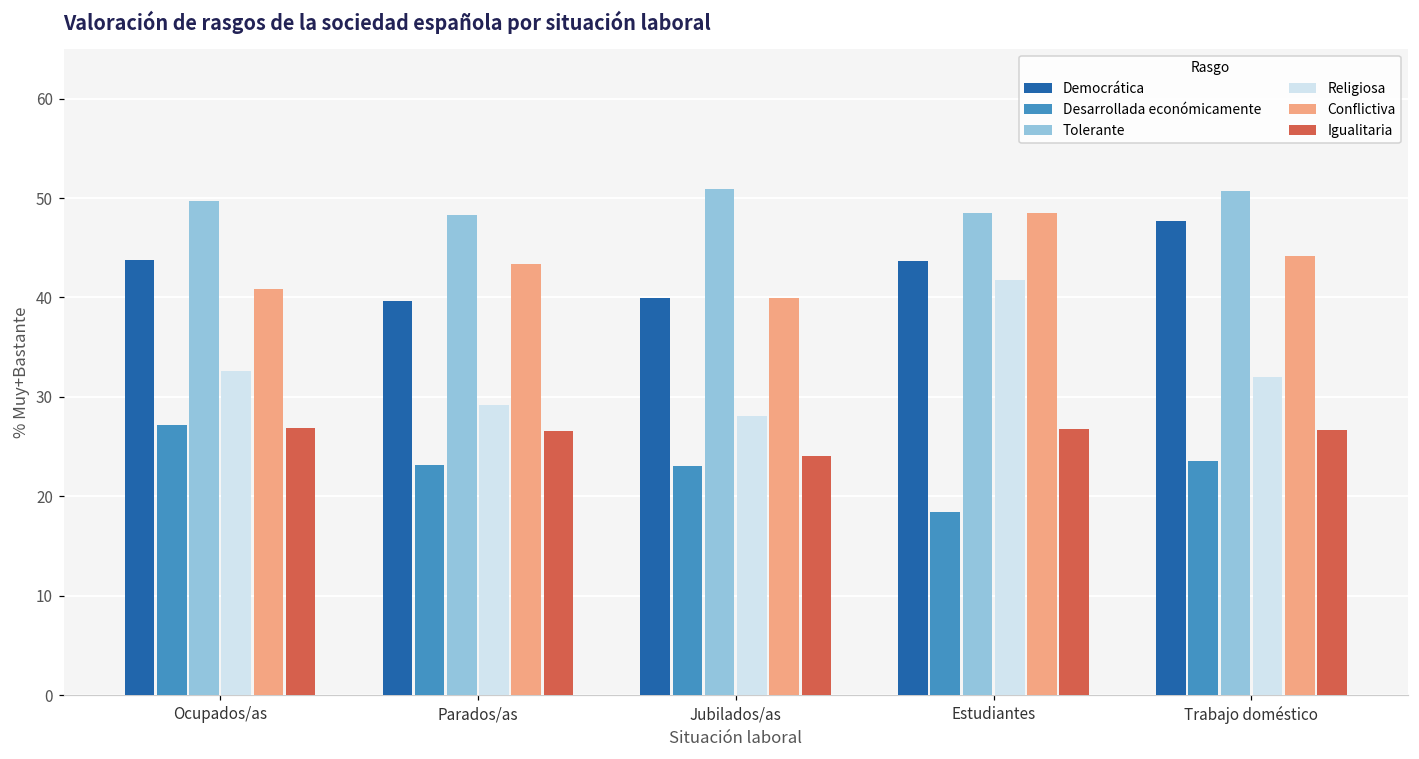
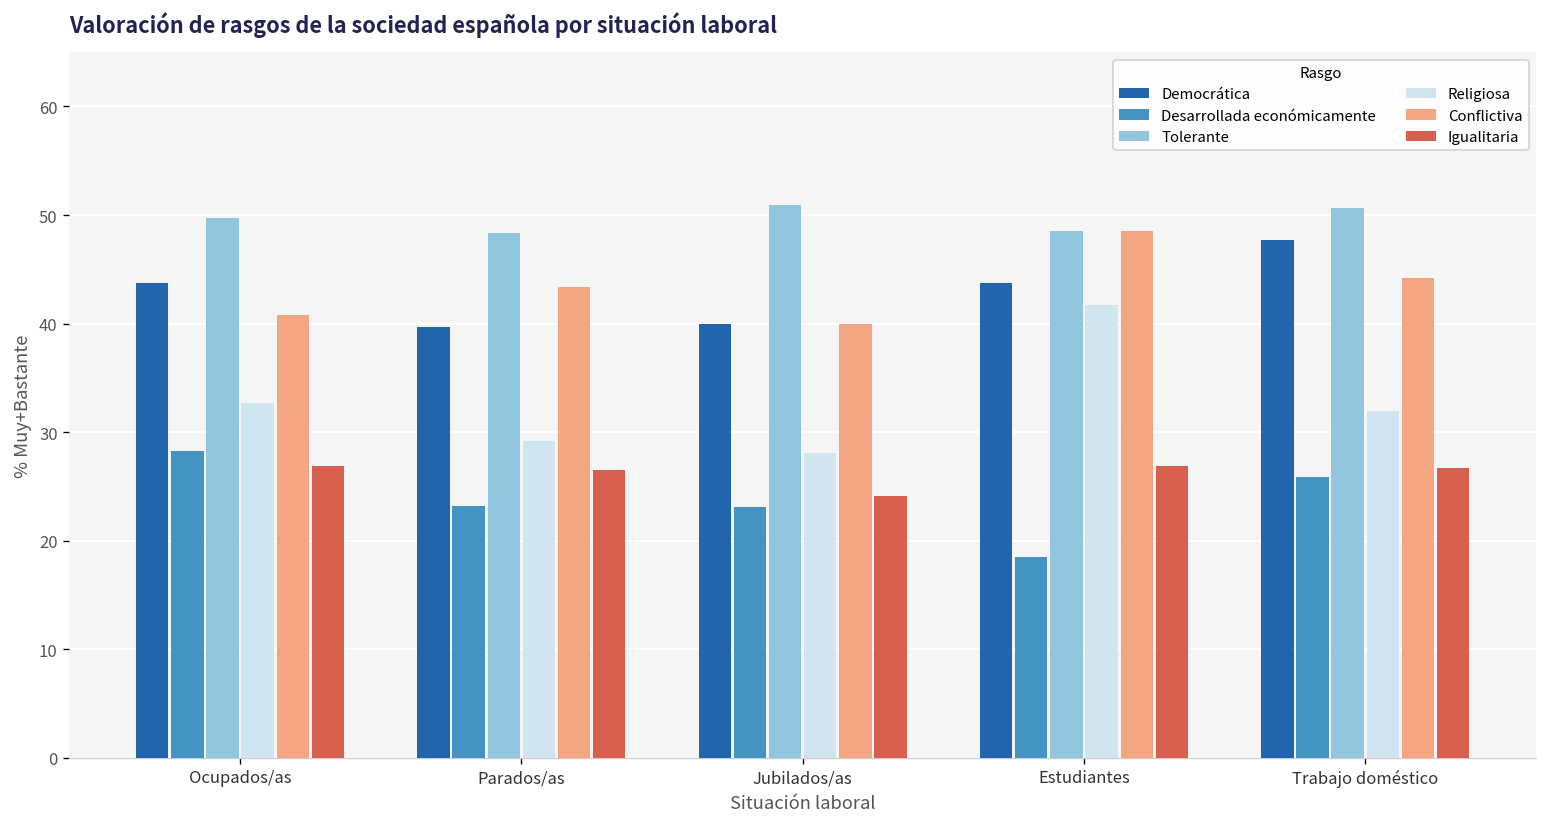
Desarrollada económicamente, Ocupados/as: 27 -> 28
Desarrollada económicamente, Trabajo doméstico: 24 -> 26
